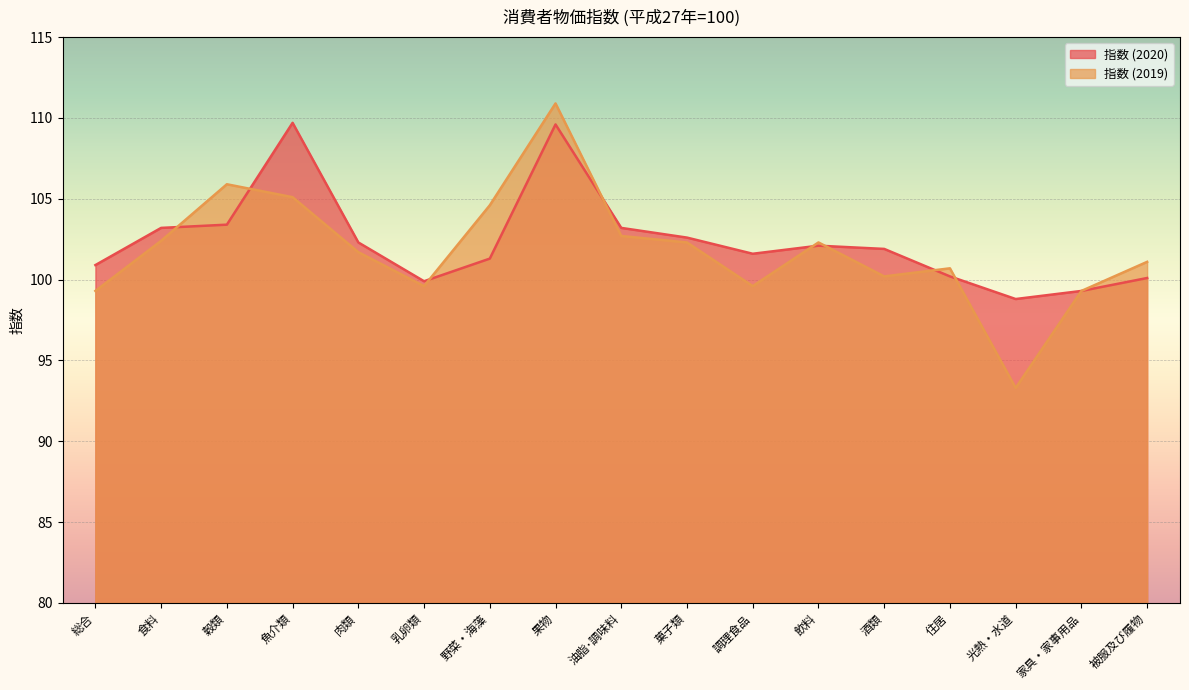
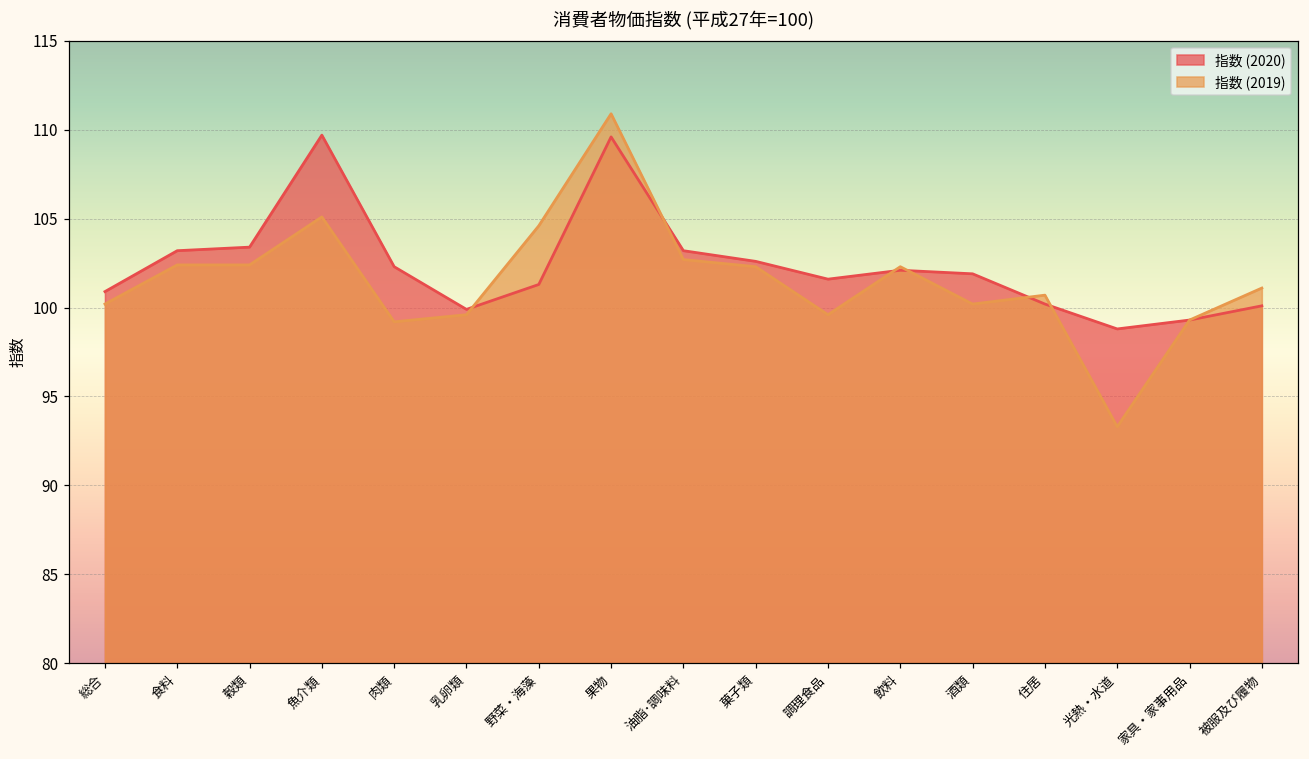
指数 (2019), 総合: 99.3 -> 100.2
指数 (2019), 穀類: 105.9 -> 102.4
指数 (2019), 肉類: 101.7 -> 99.2
